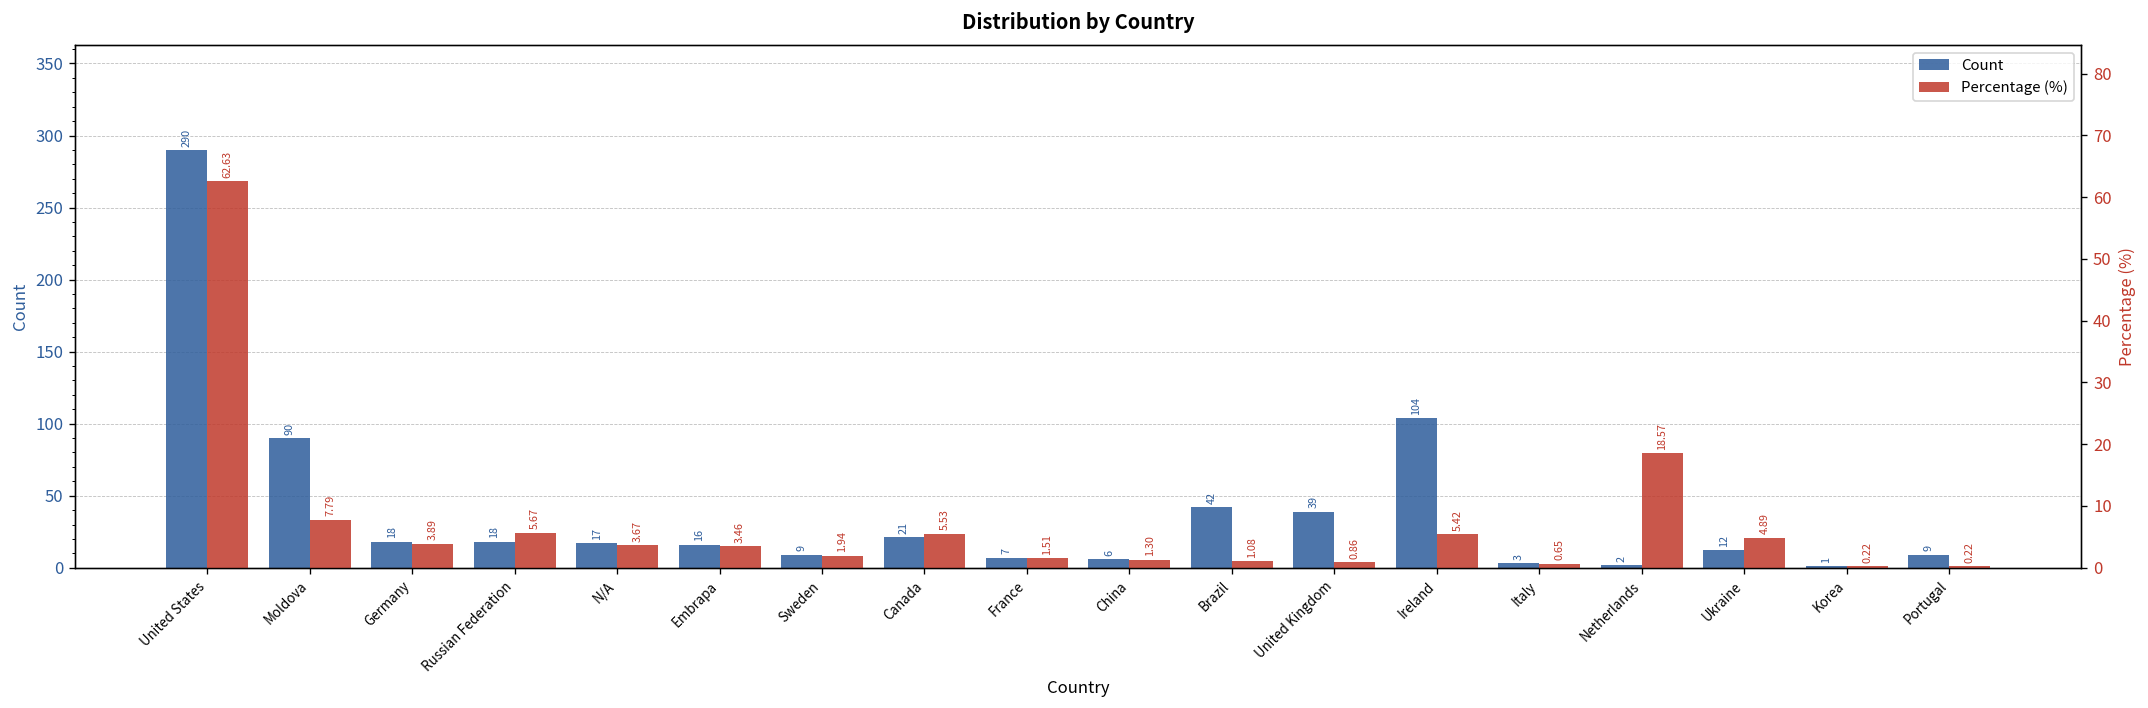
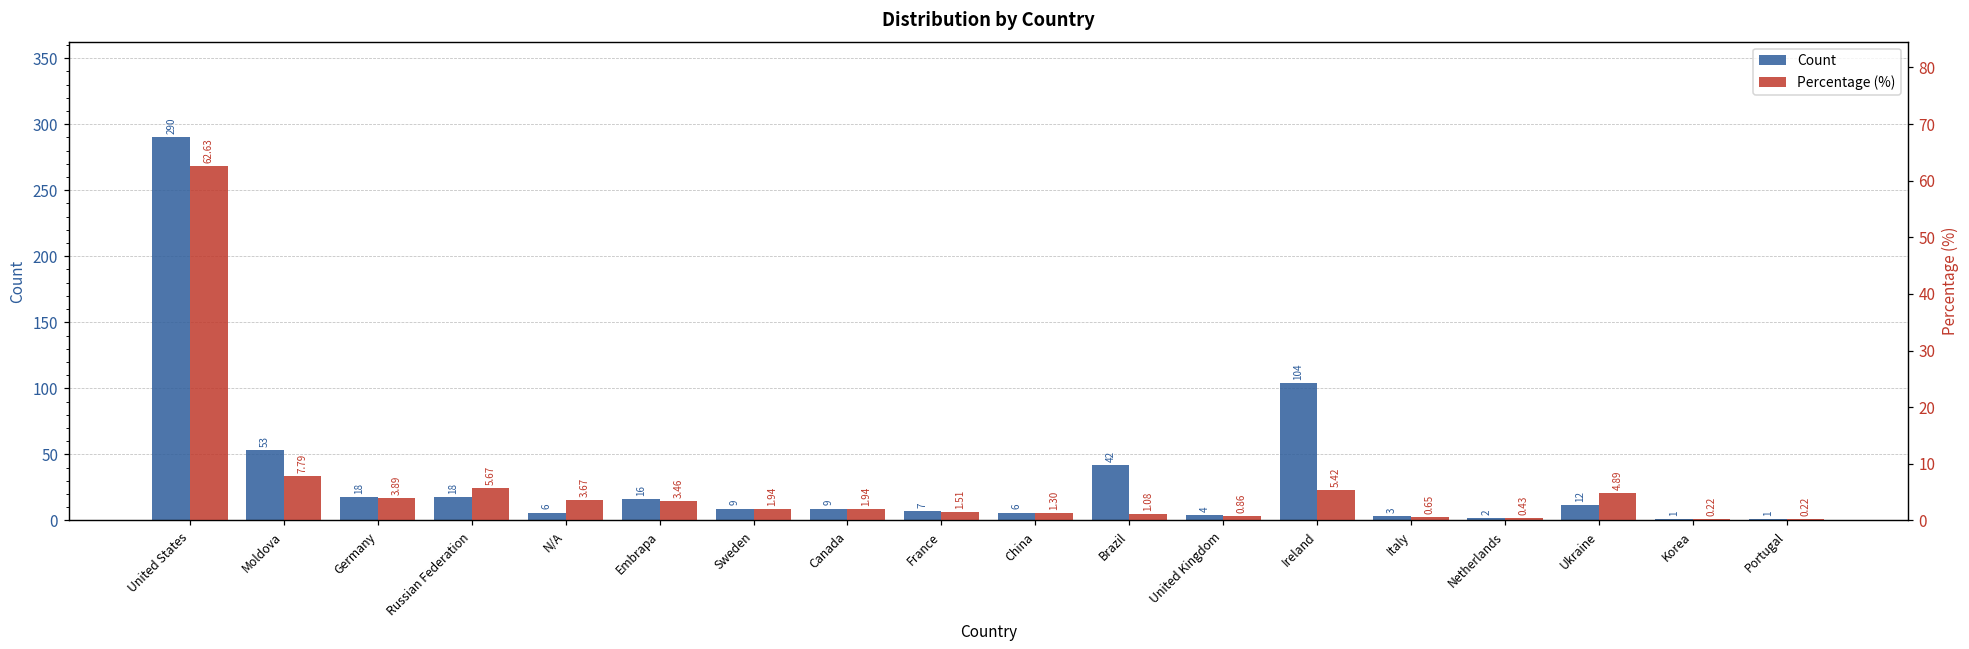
Count, Moldova: 90 -> 53
Count, N/A: 17 -> 6
Count, Canada: 21 -> 9
Count, United Kingdom: 39 -> 4
Count, Portugal: 9 -> 1
Percentage (%), Canada: 5.53 -> 1.94
Percentage (%), Netherlands: 18.57 -> 0.43
